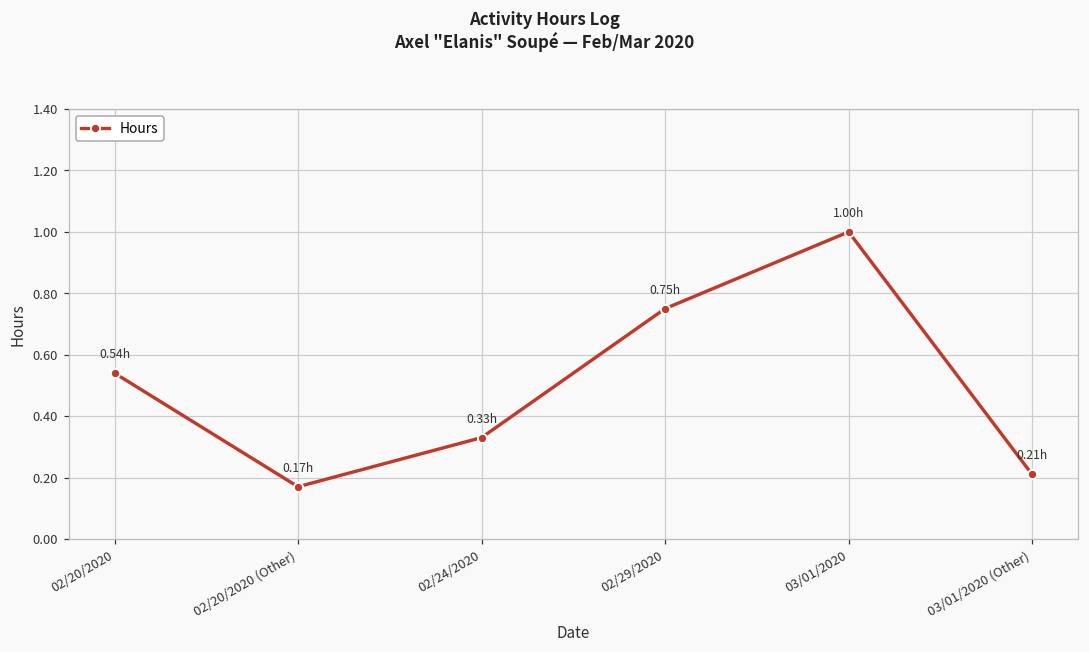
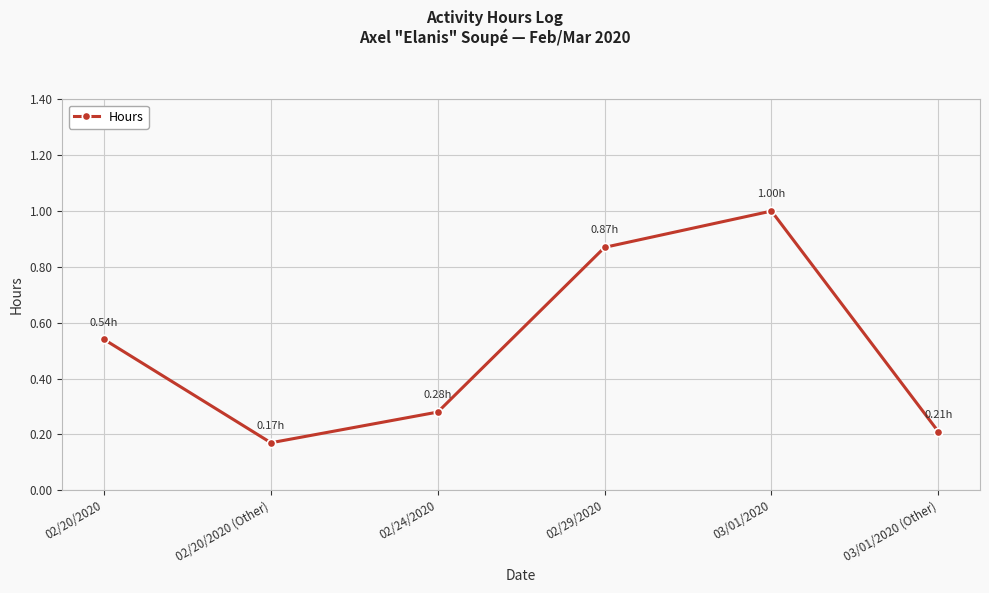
02/24/2020: 0.33h -> 0.28h
02/29/2020: 0.75h -> 0.87h
